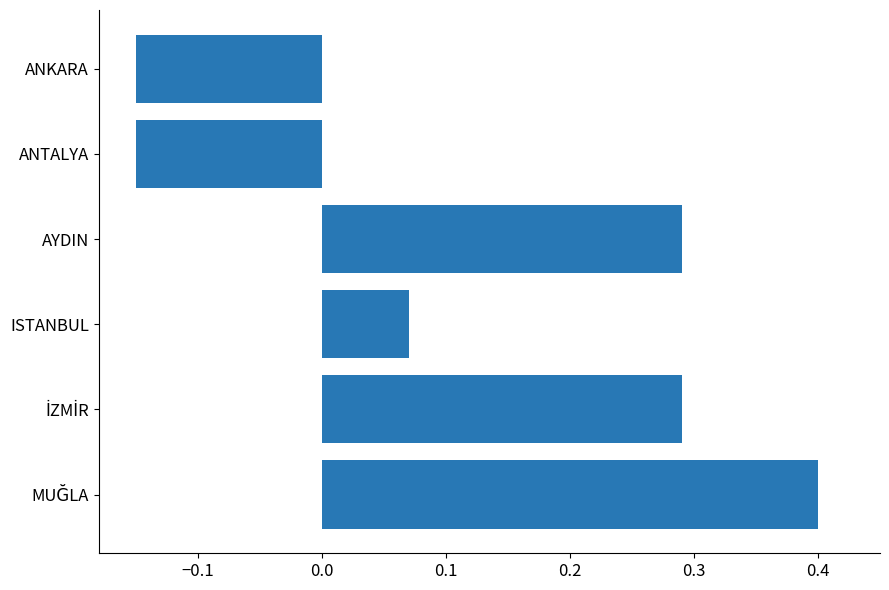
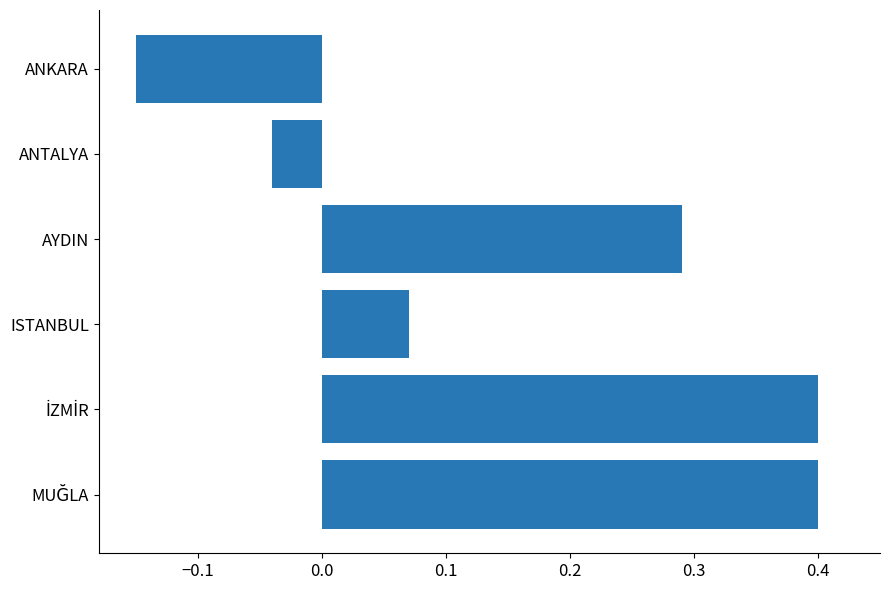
ANTALYA: -0.150 -> -0.040
İZMİR: 0.290 -> 0.400
